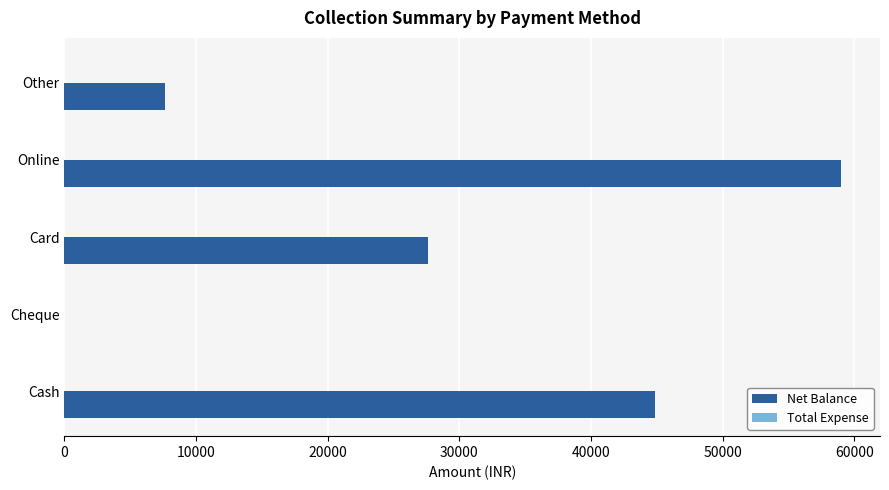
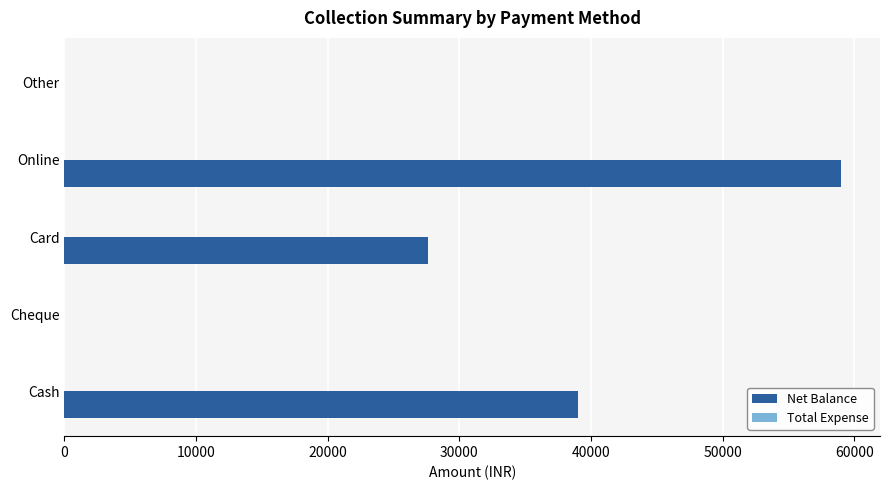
Net Balance, Other: 7700 -> 0
Net Balance, Cash: 44900 -> 39000
